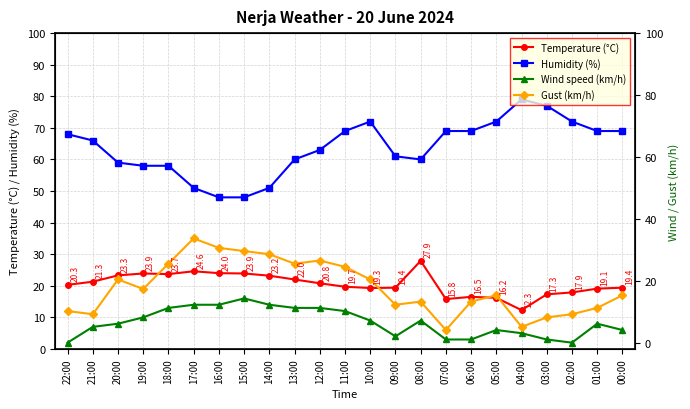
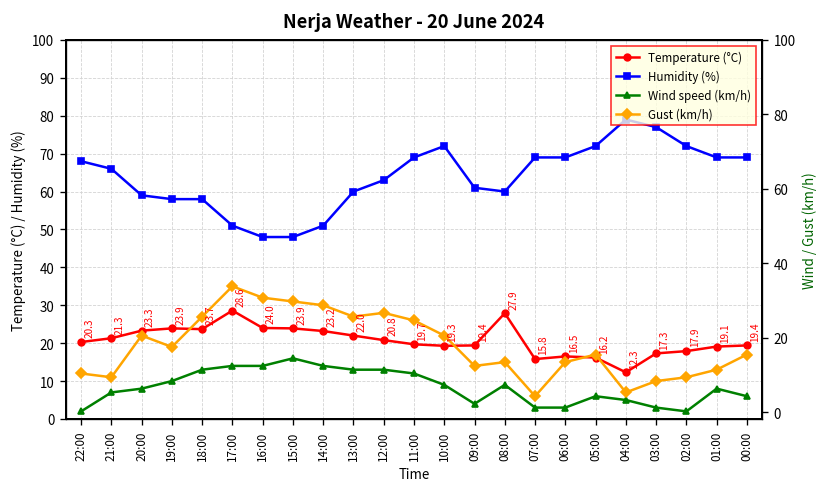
Temperature (°C), 17:00: 24.6 -> 28.6
